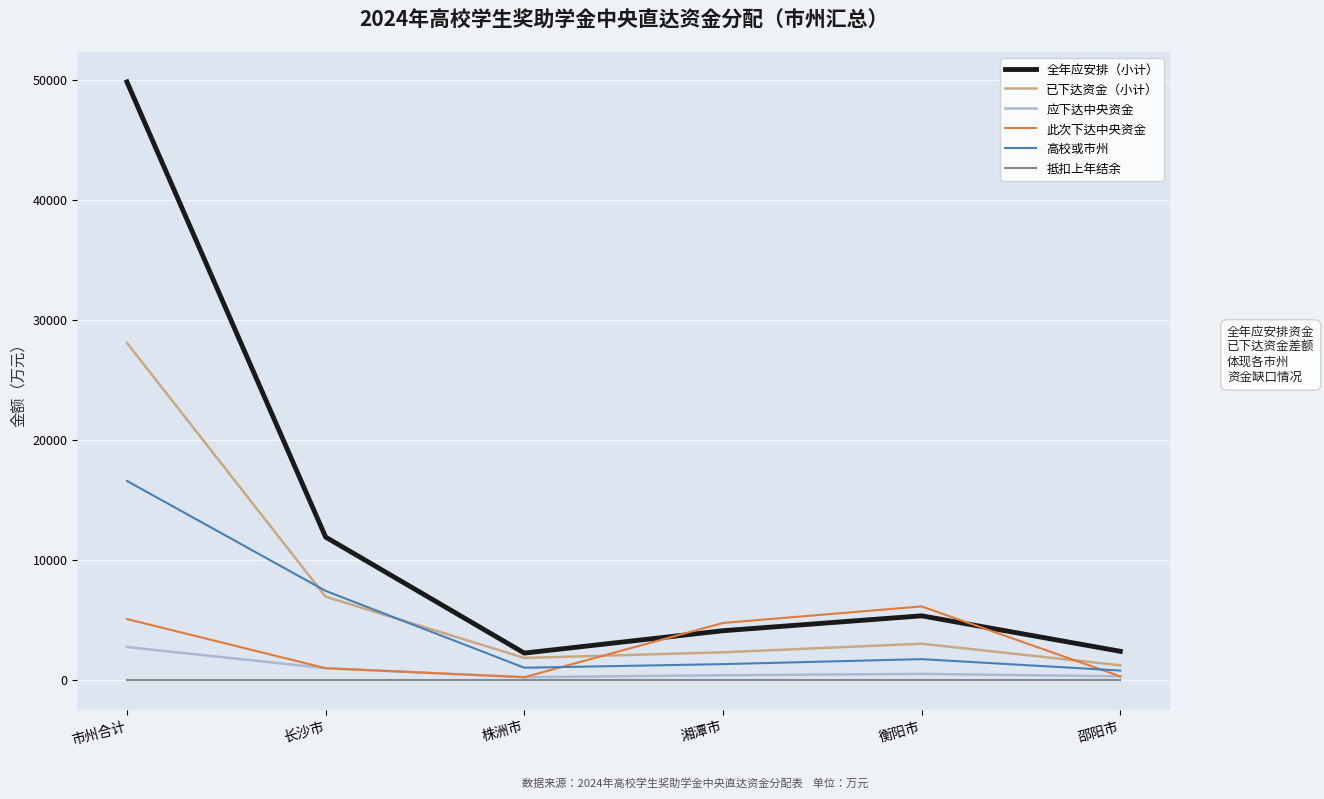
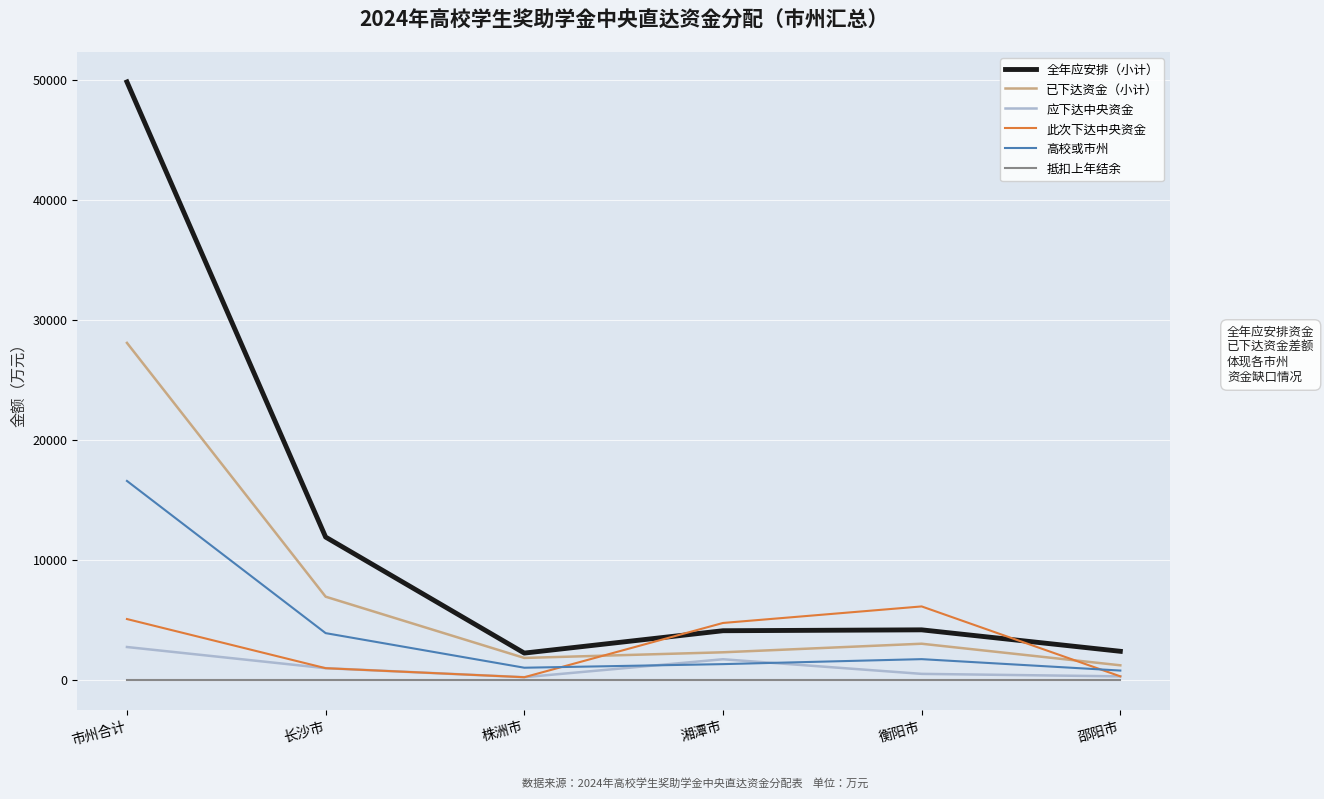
高校或市州, 长沙市: 7500 -> 3900
应下达中央资金, 湘潭市: 400 -> 1800
全年应安排（小计）, 衡阳市: 5400 -> 4200
